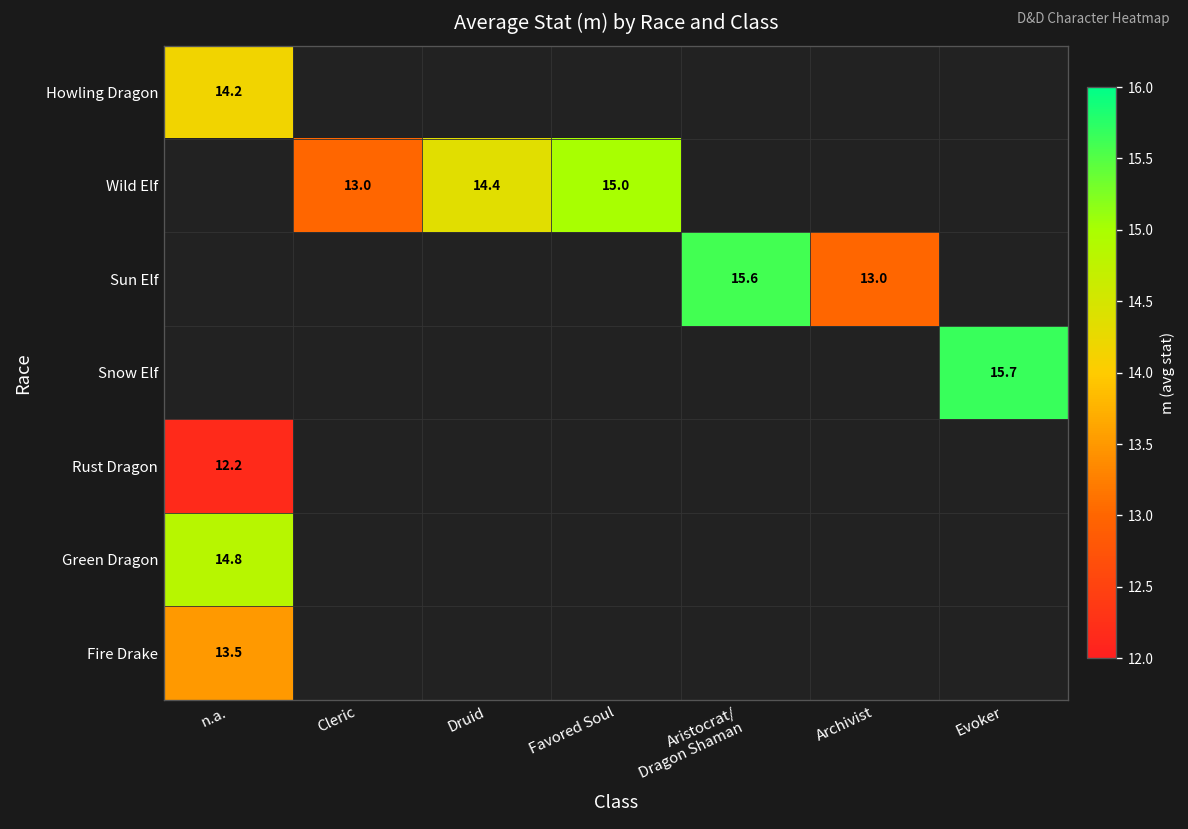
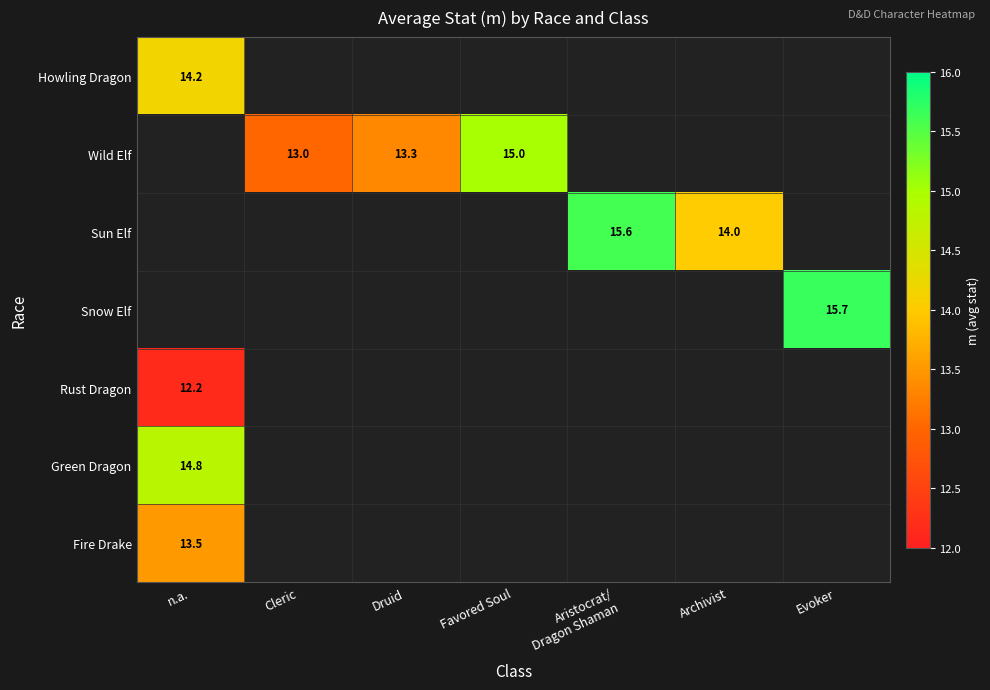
Wild Elf, Druid: 14.4 -> 13.3
Sun Elf, Archivist: 13.0 -> 14.0
